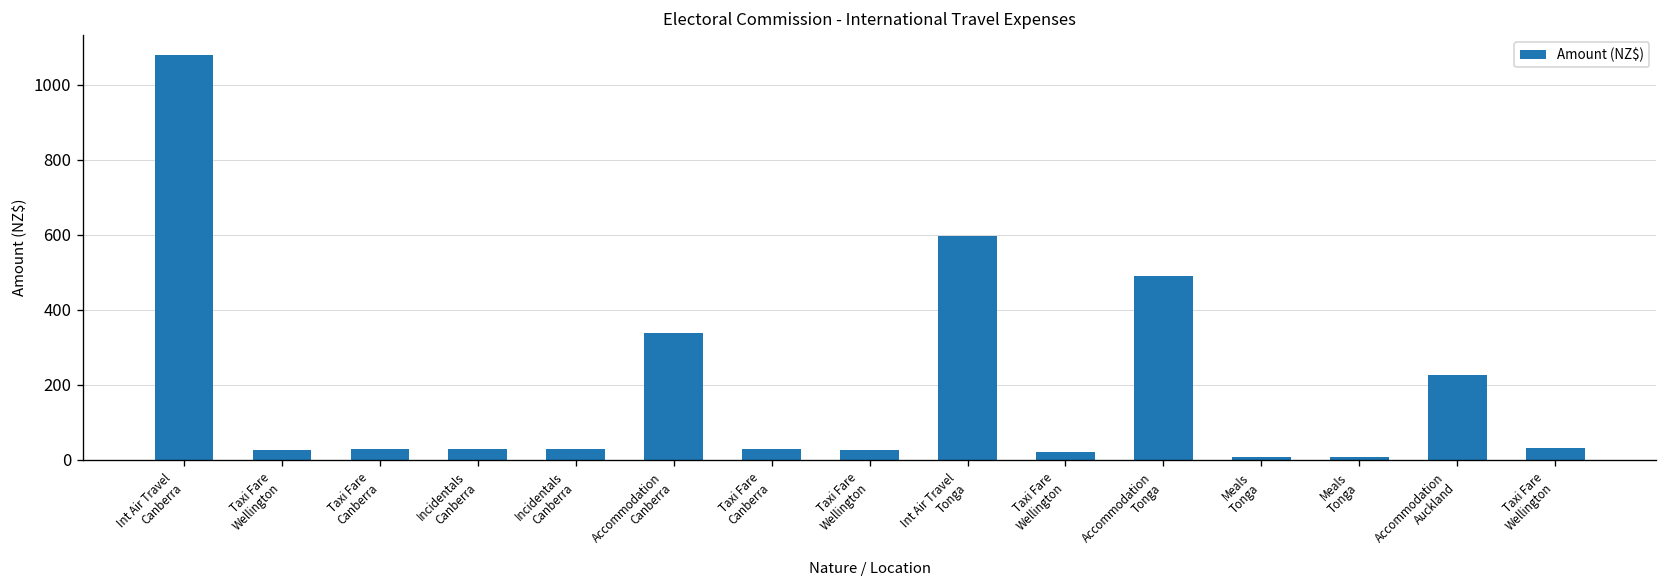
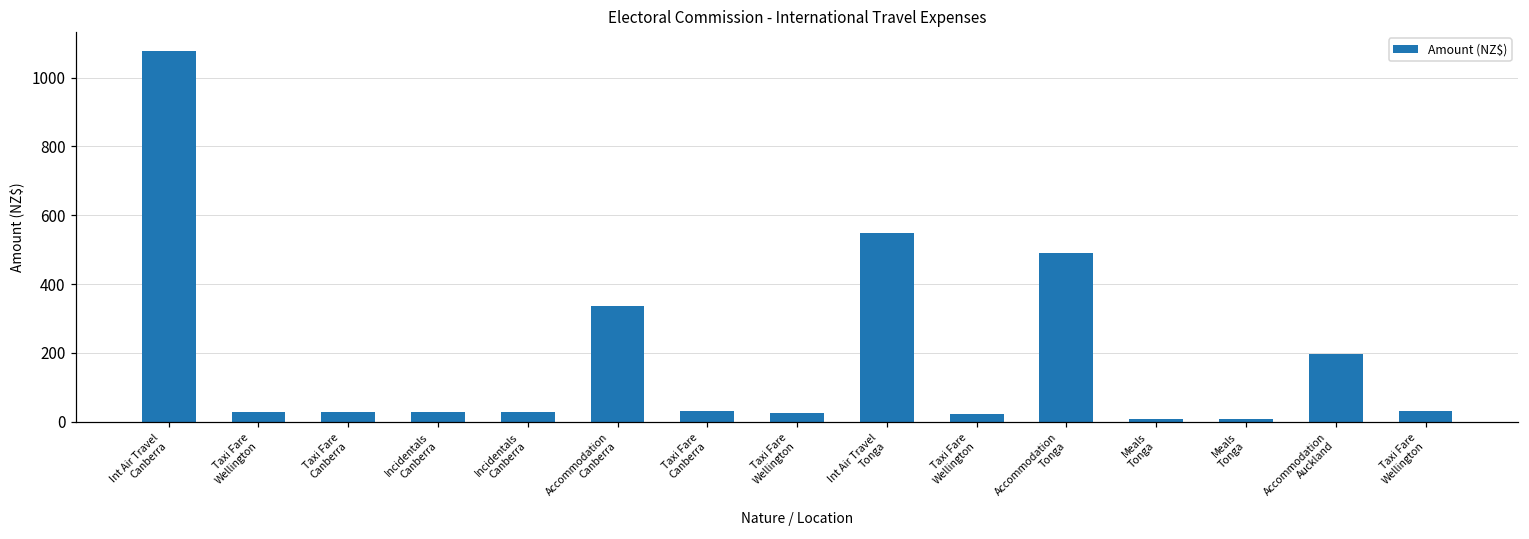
Int Air Travel Tonga: 600 -> 550
Accommodation Auckland: 230 -> 200
